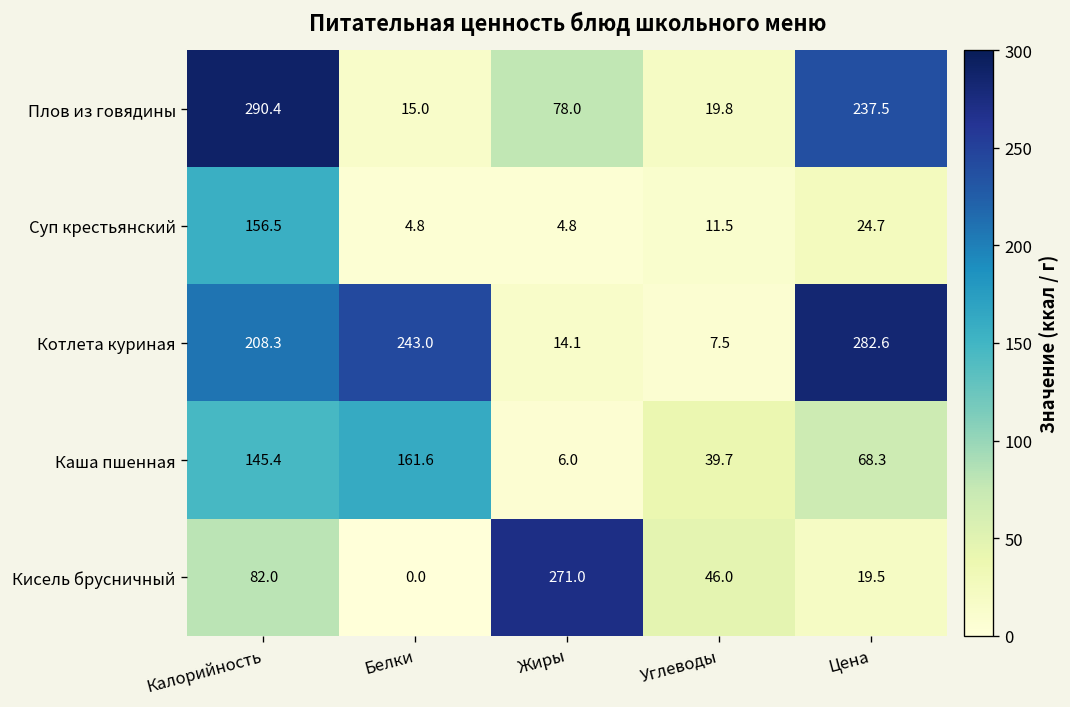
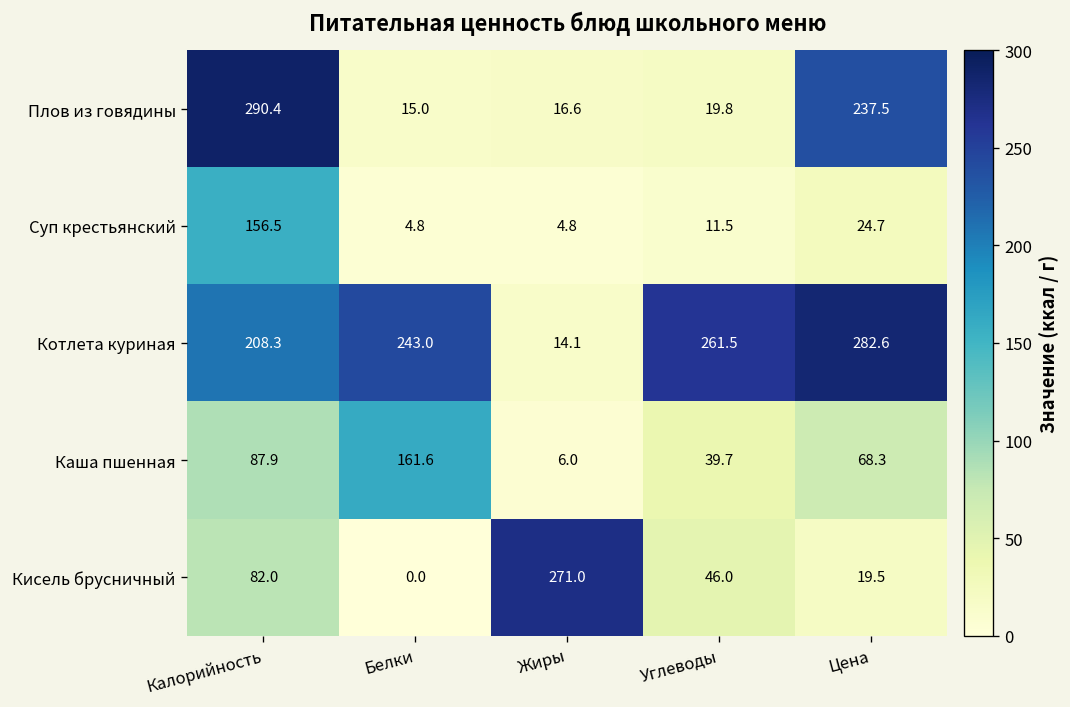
Плов из говядины, Жиры: 78.0 -> 16.6
Котлета куриная, Углеводы: 7.5 -> 261.5
Каша пшенная, Калорийность: 145.4 -> 87.9
